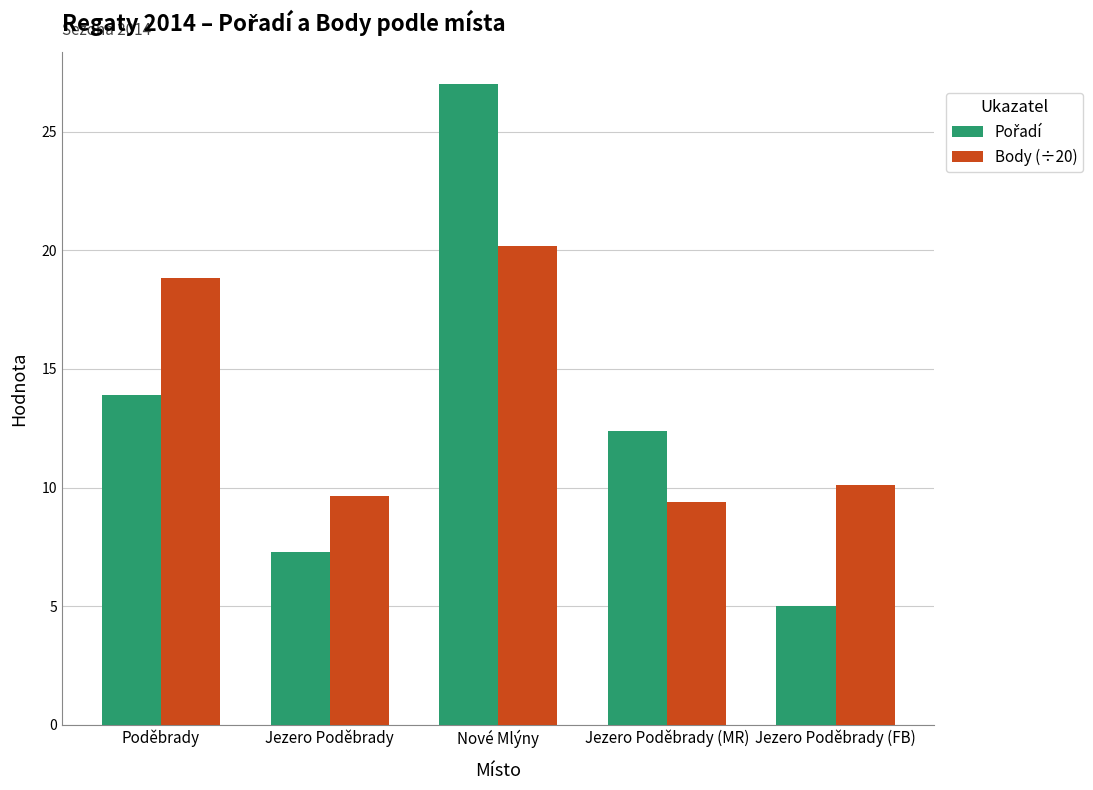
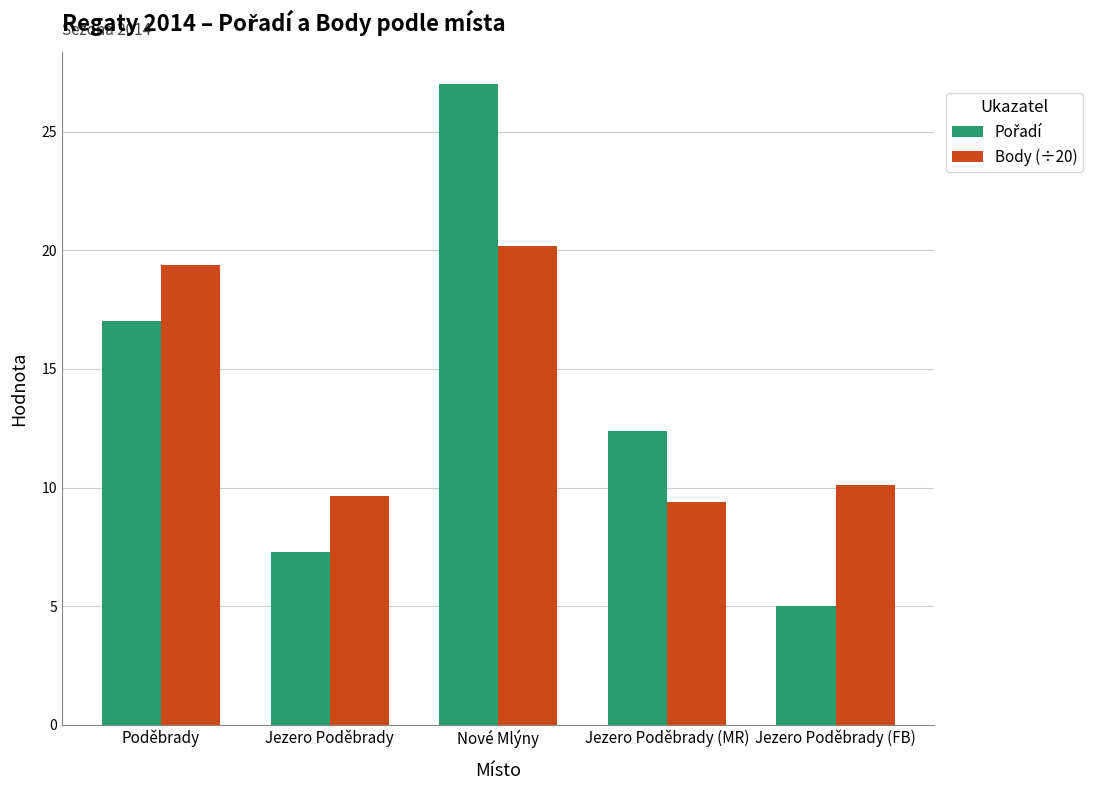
Pořadí, Poděbrady: 13.9 -> 17.0
Body (÷20), Poděbrady: 18.9 -> 19.4
